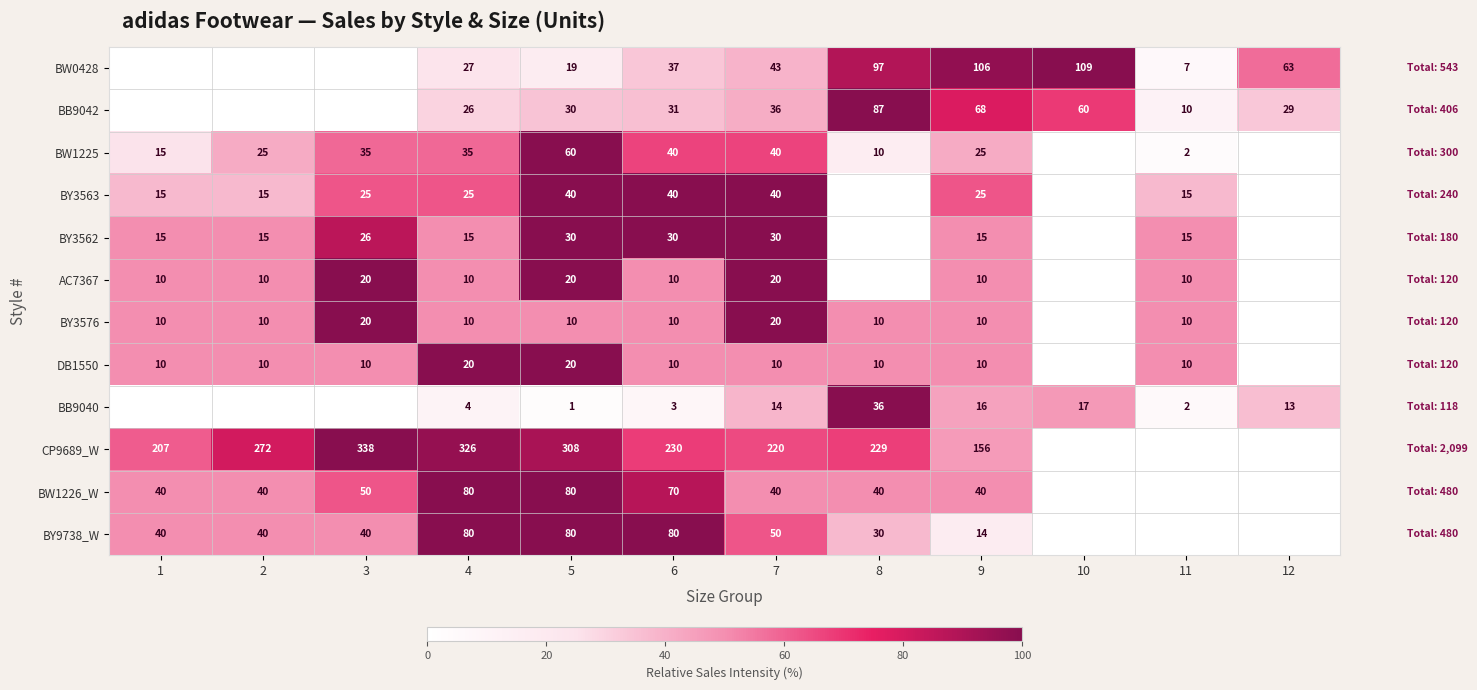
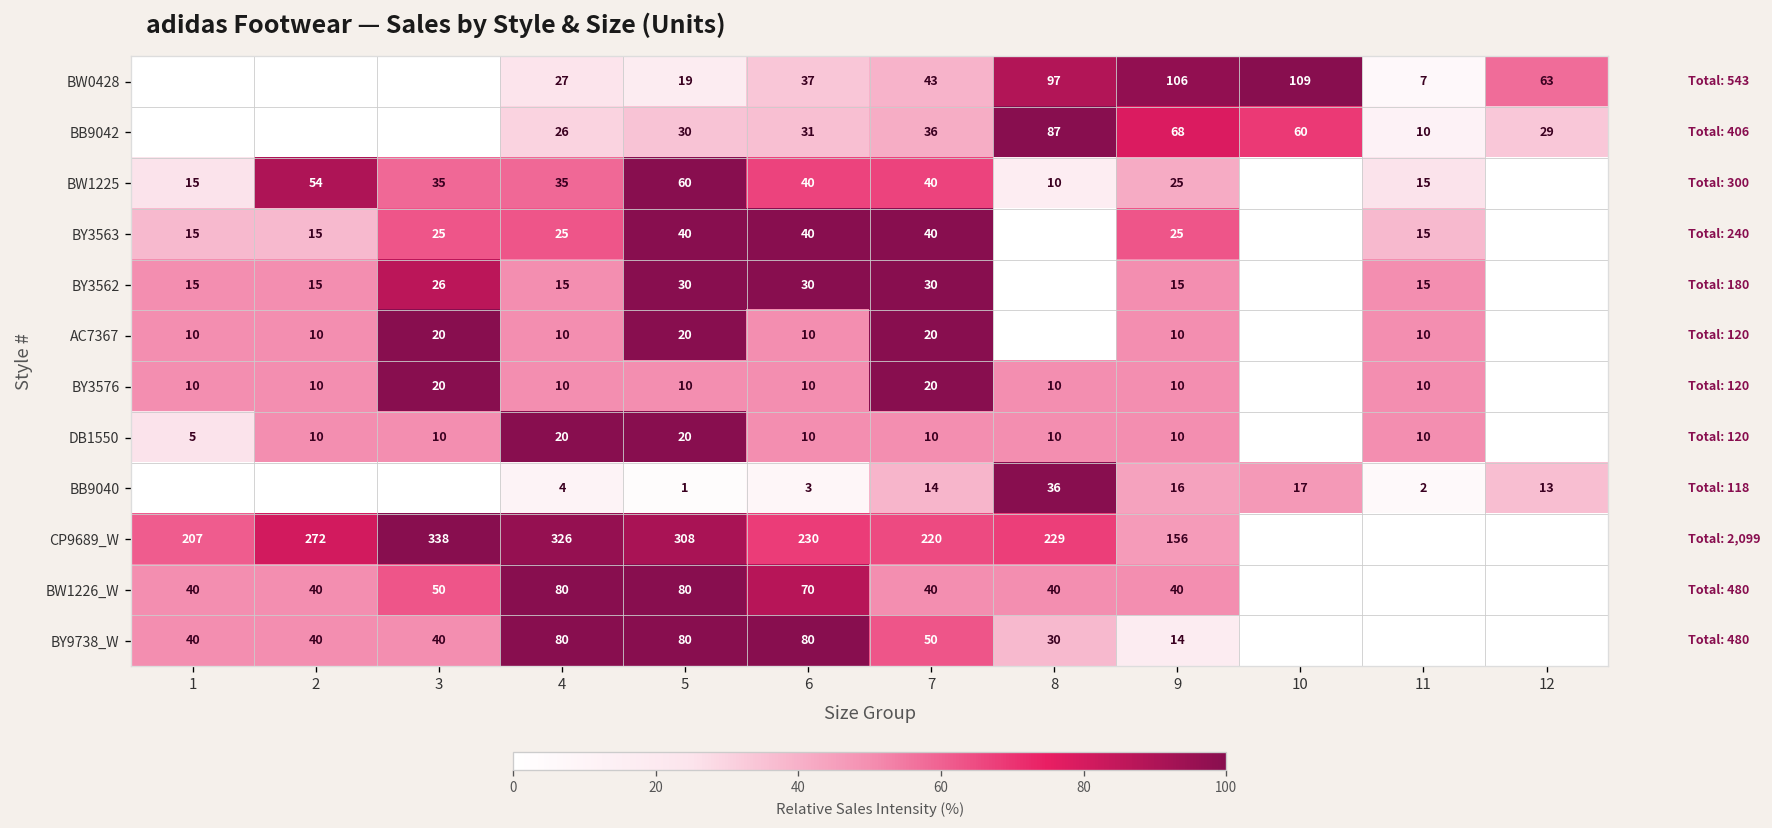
BW1225, 2: 25 -> 54
BW1225, 11: 2 -> 15
DB1550, 1: 10 -> 5
